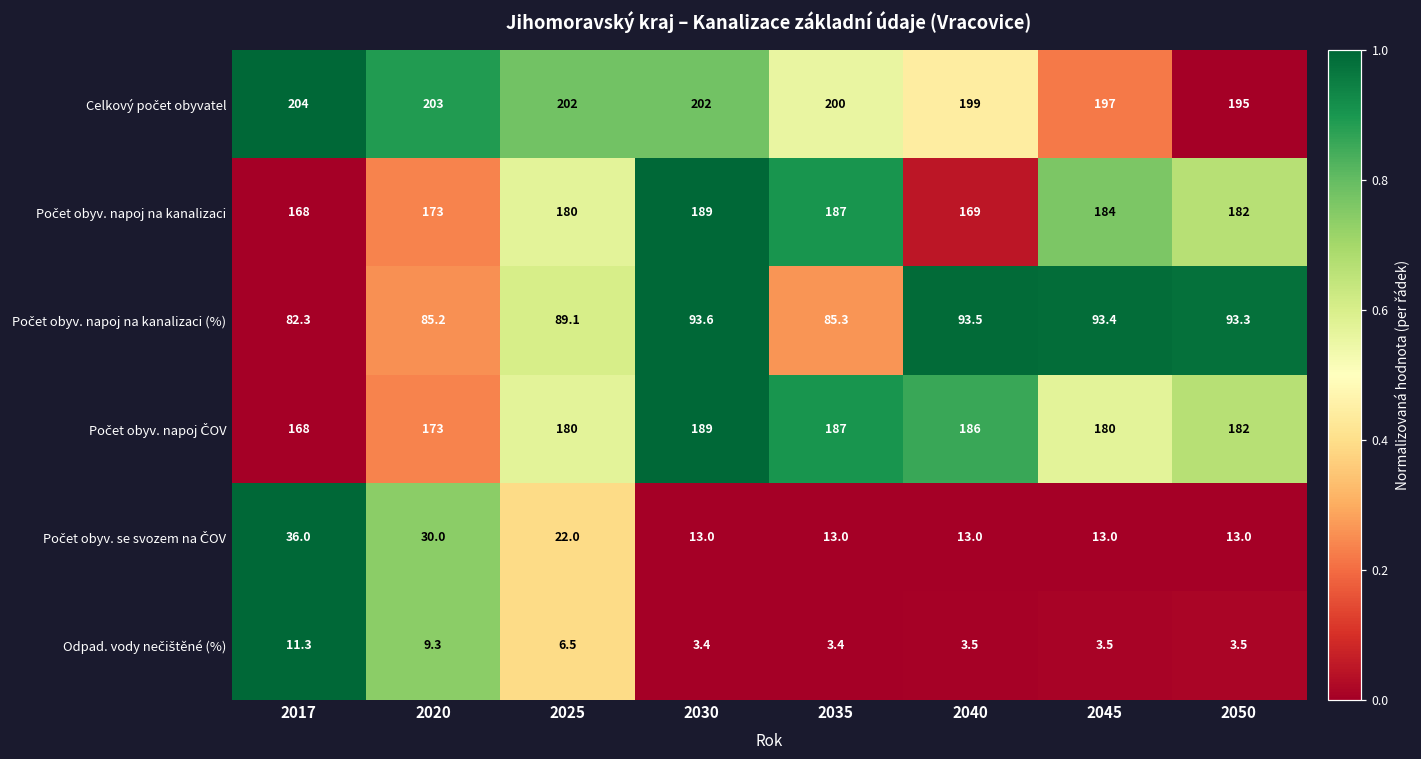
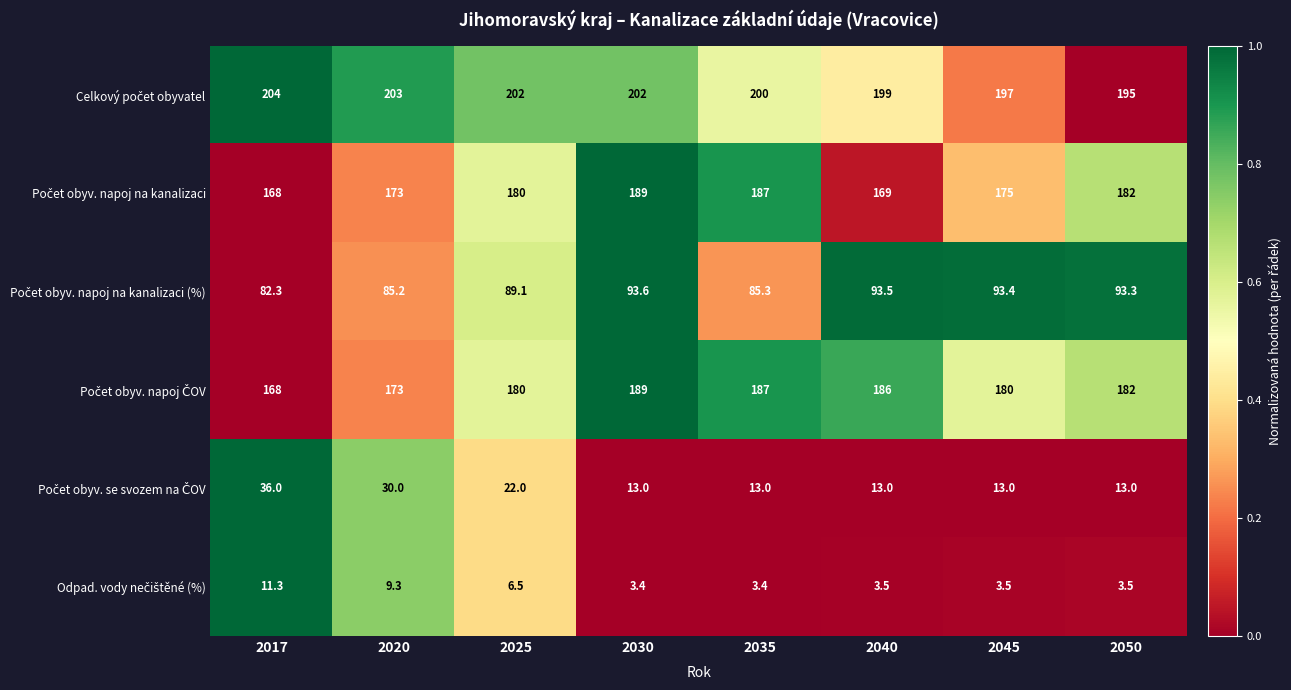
Počet obyv. napoj na kanalizaci, 2045: 184 -> 175
